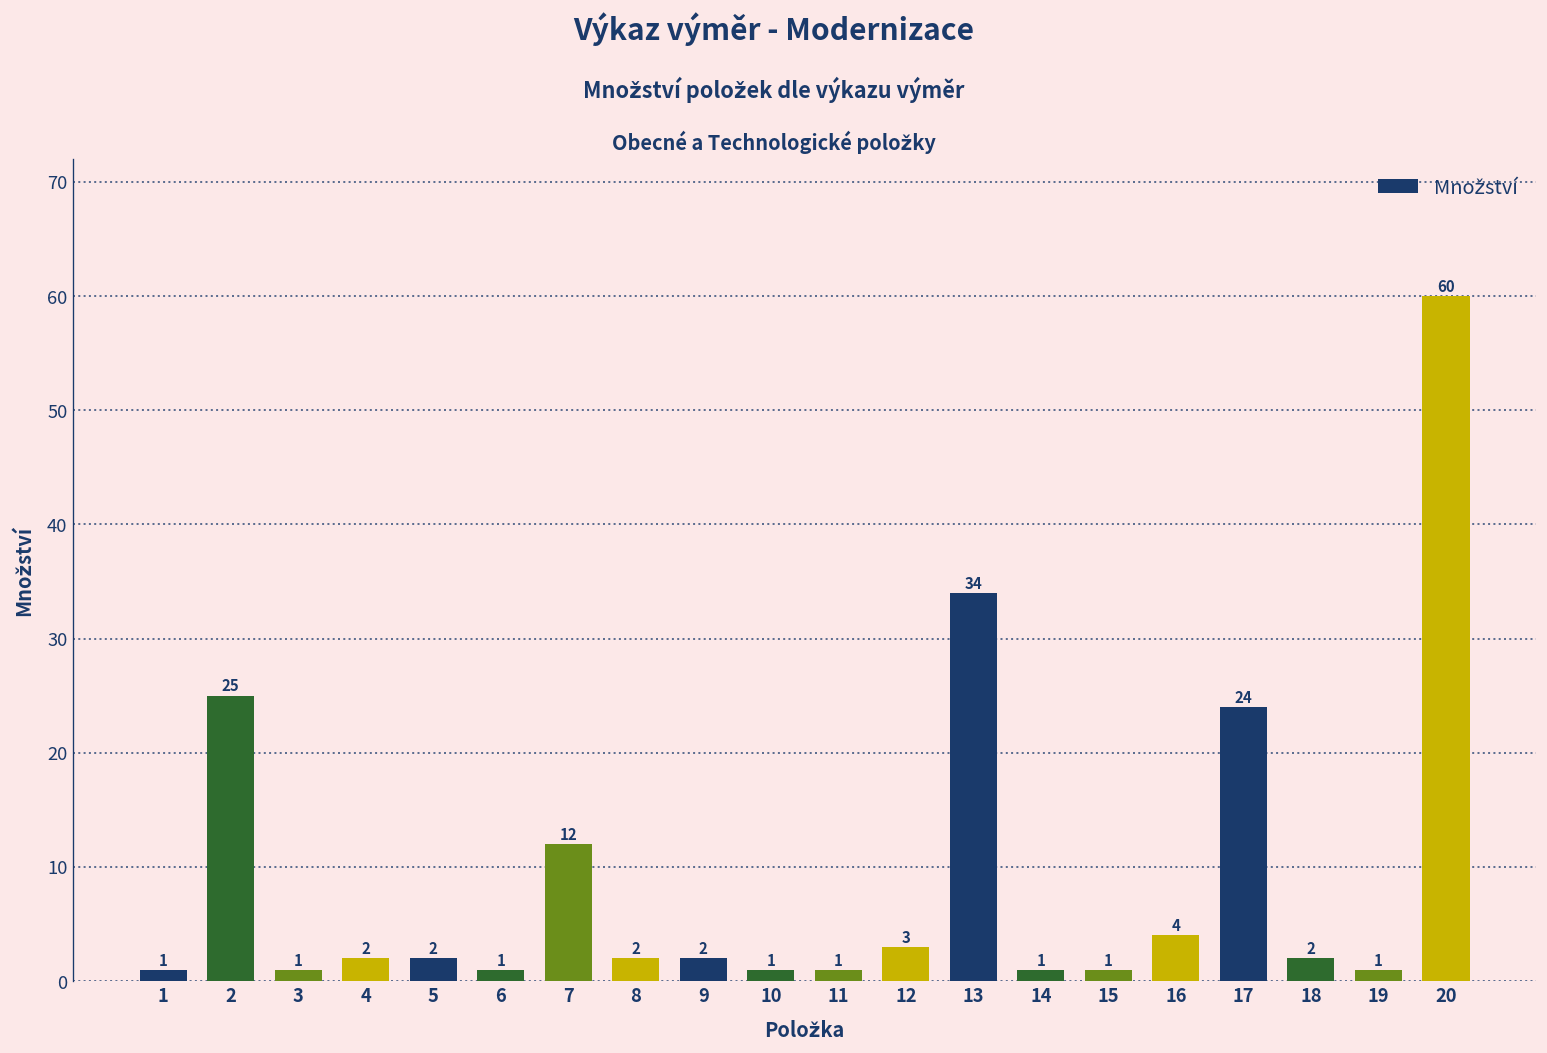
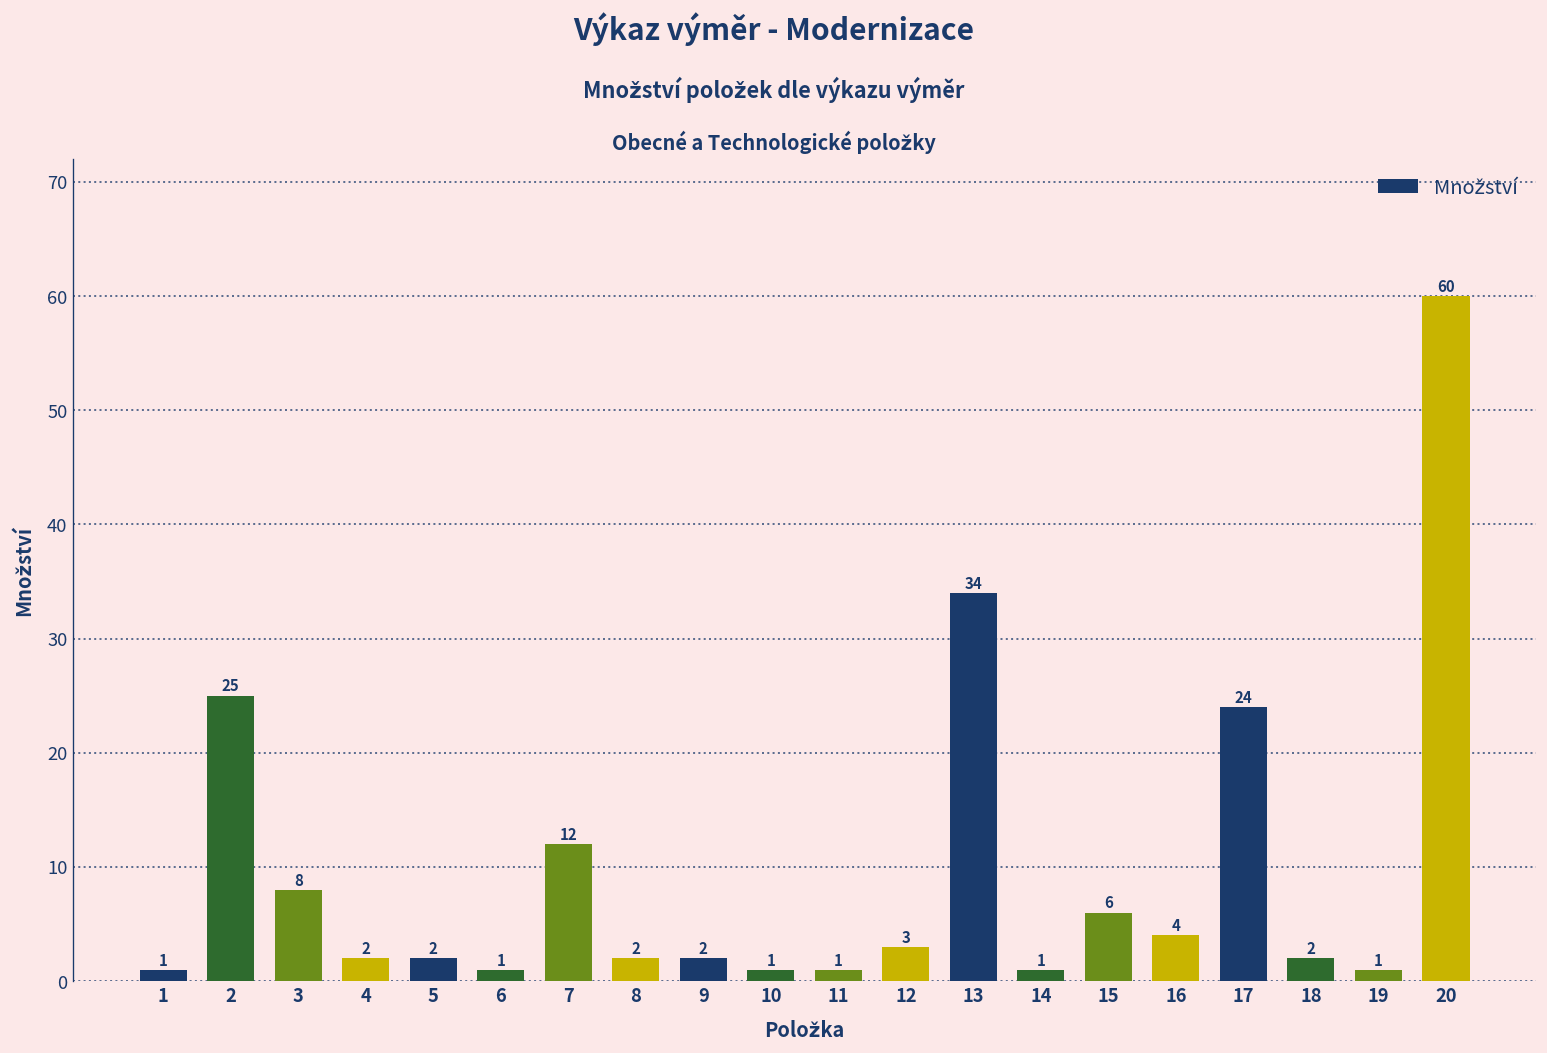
3: 1 -> 8
15: 1 -> 6
